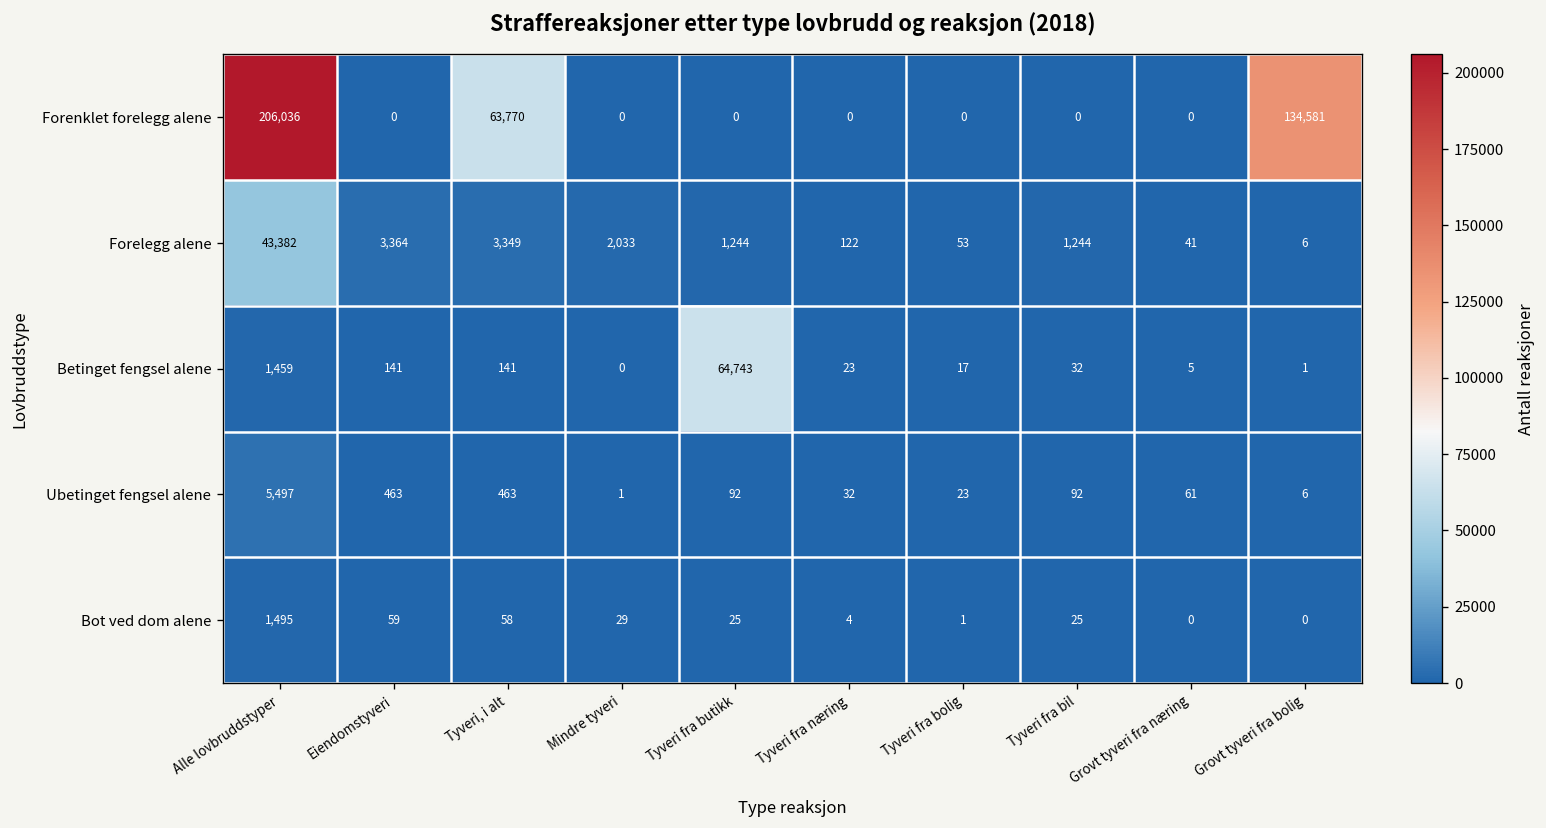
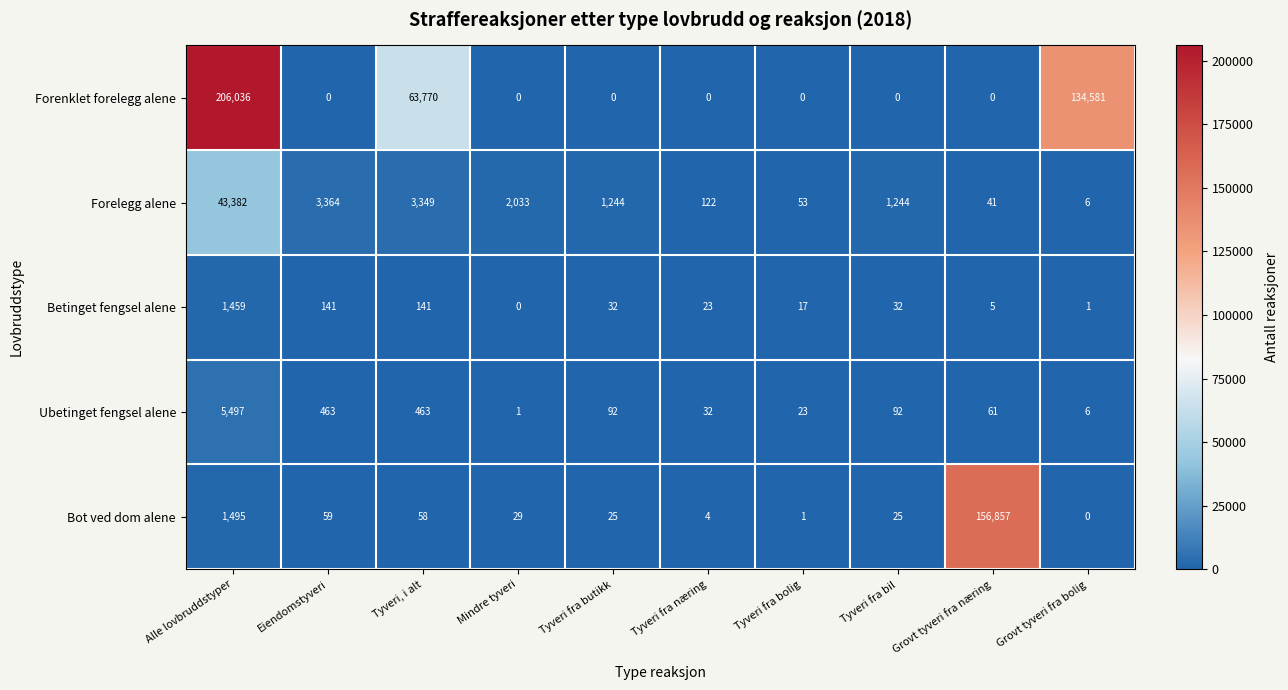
Betinget fengsel alene, Tyveri fra butikk: 64,743 -> 32
Bot ved dom alene, Grovt tyveri fra næring: 0 -> 156,857
